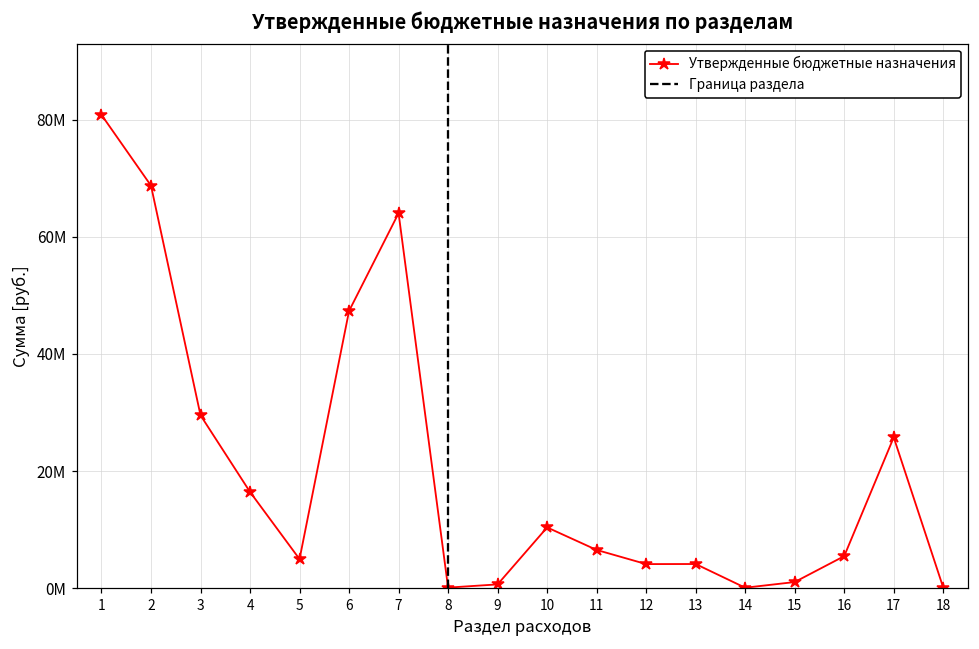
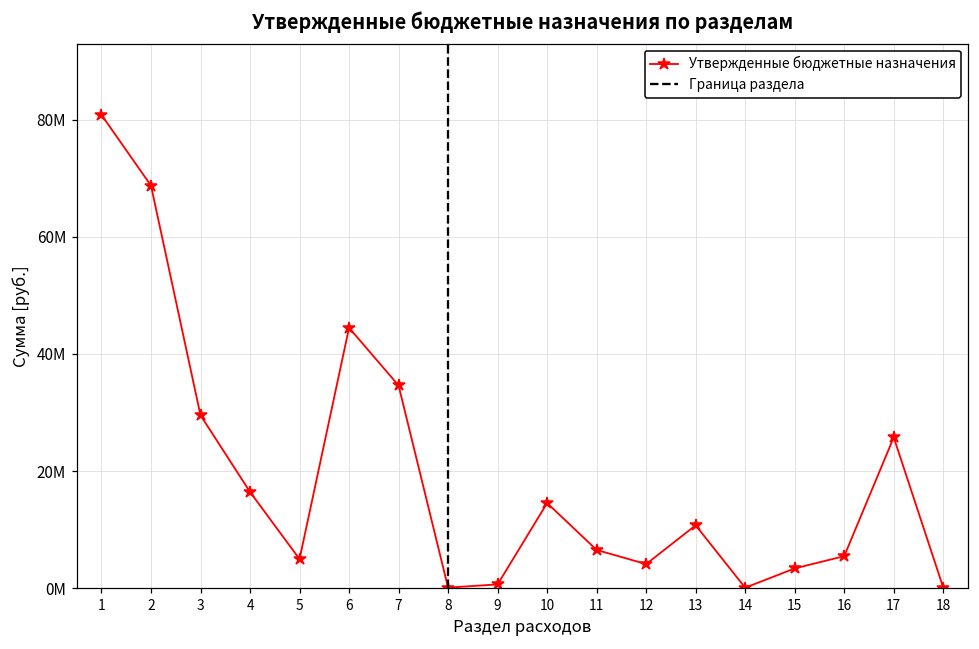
6: 47М -> 44М
7: 64М -> 35М
10: 10М -> 15М
13: 4М -> 11М
15: 1М -> 3М
